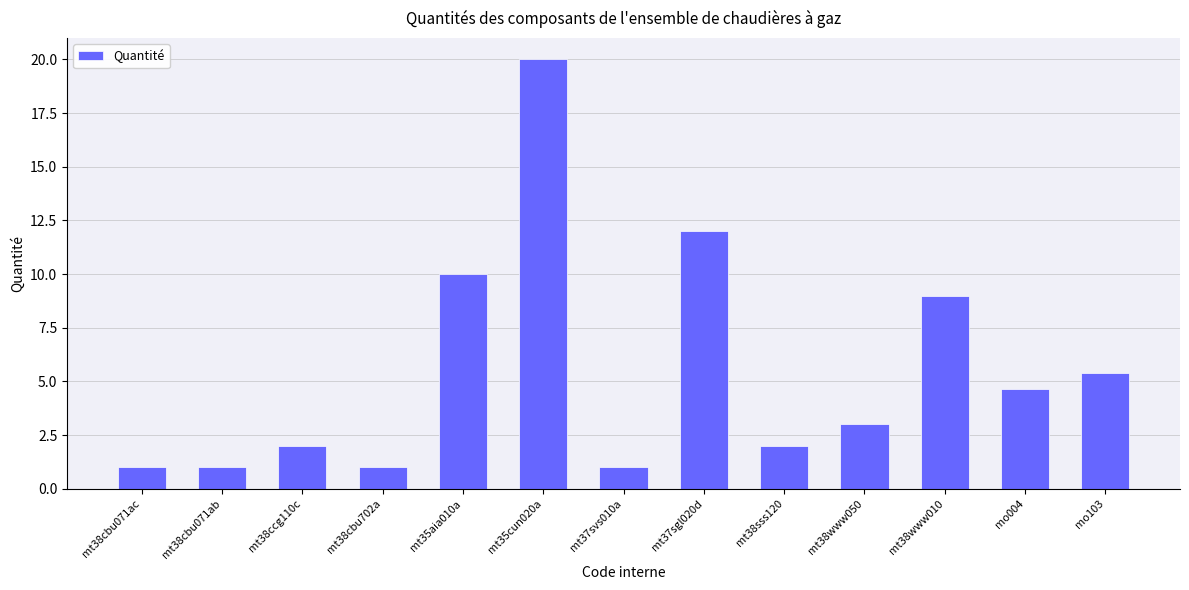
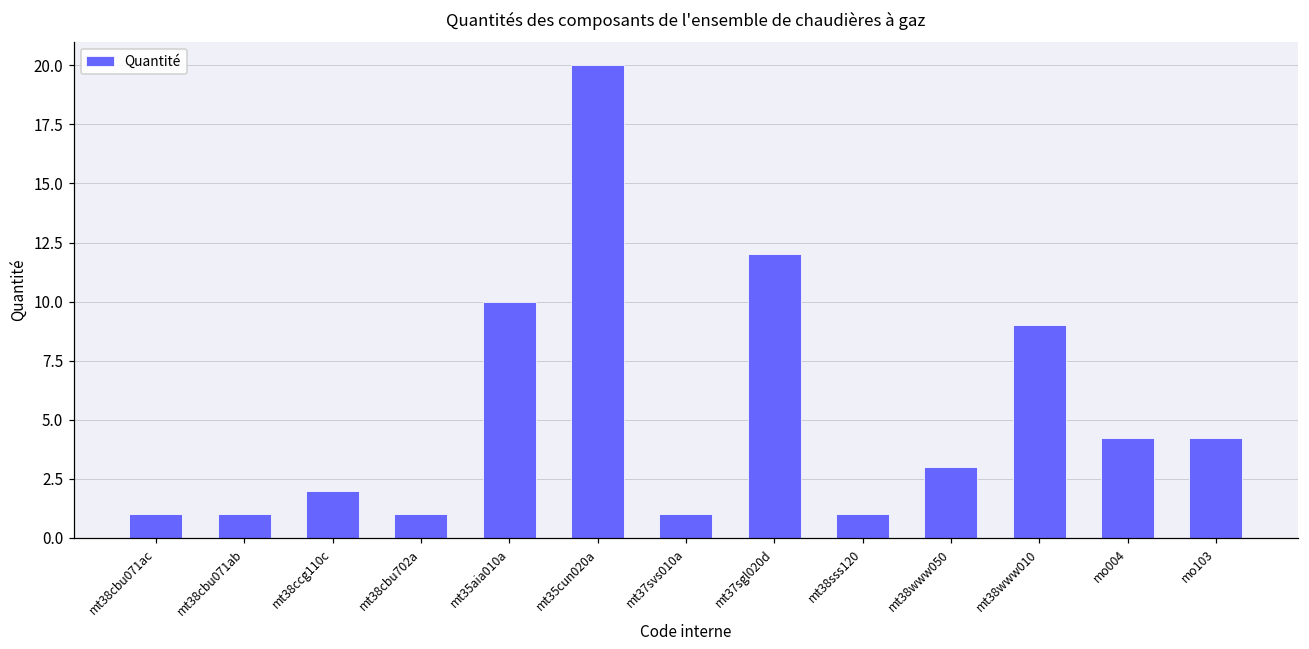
mt38sss120: 2 -> 1
mo004: 4.7 -> 4.2
mo103: 5.4 -> 4.2
